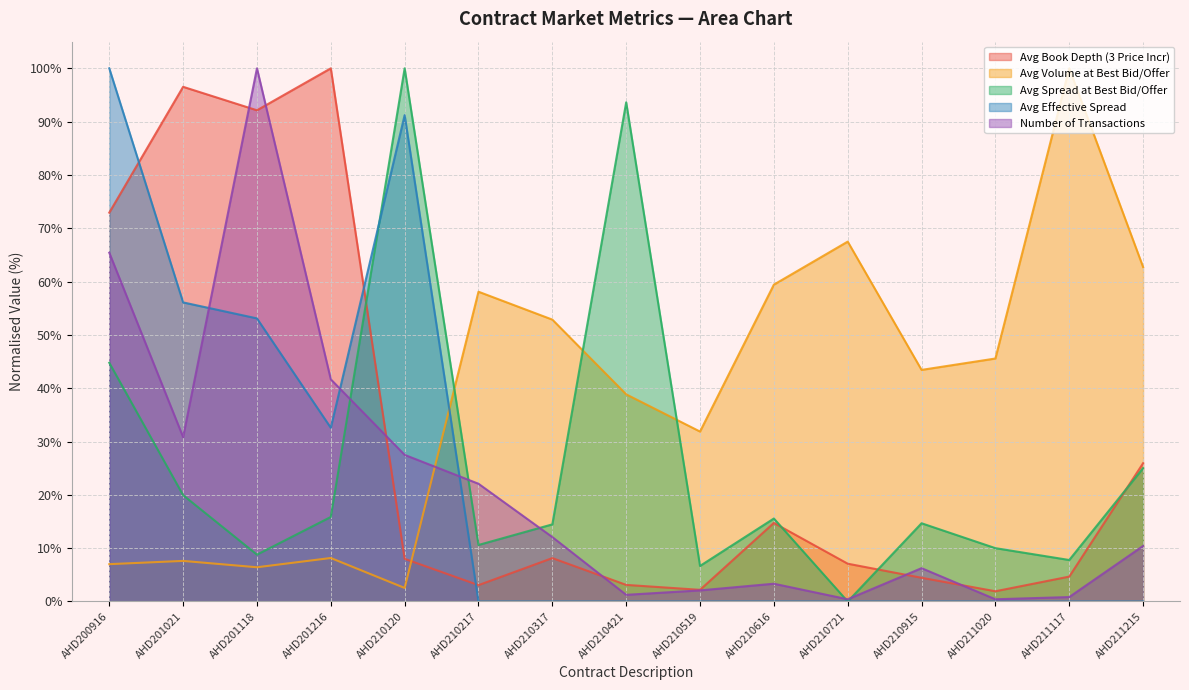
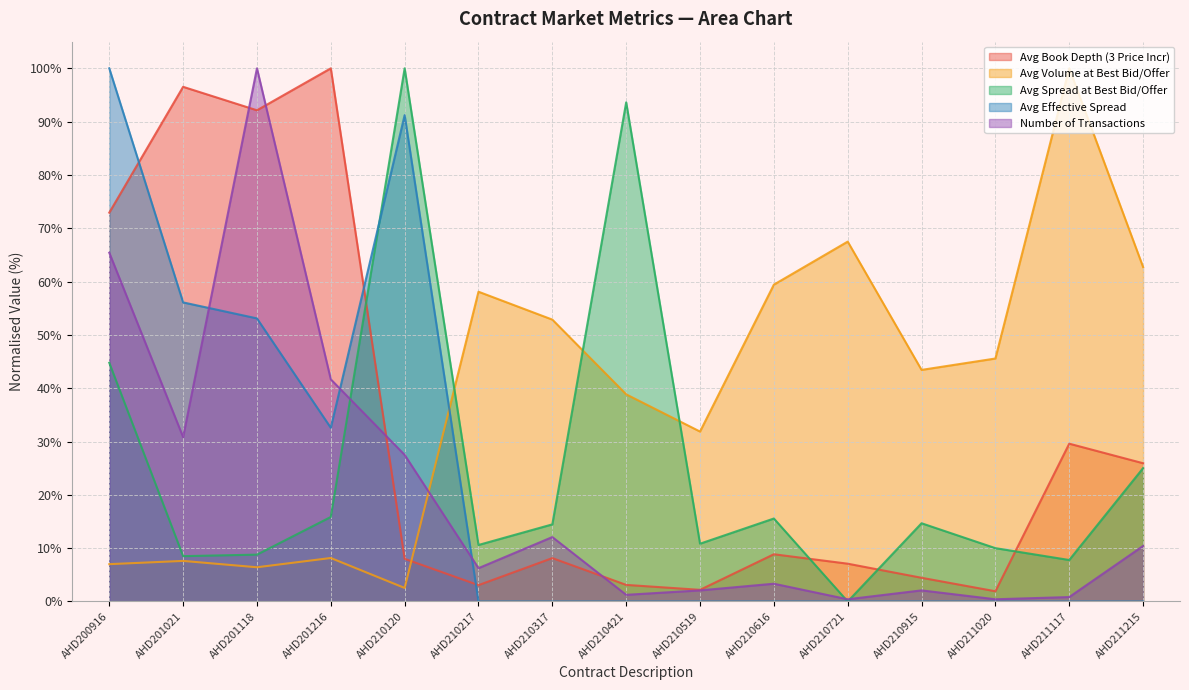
Avg Spread at Best Bid/Offer, AHD201021: 20% -> 9%
Number of Transactions, AHD210217: 22% -> 6%
Avg Spread at Best Bid/Offer, AHD210519: 7% -> 11%
Avg Book Depth (3 Price Incr), AHD210616: 15% -> 9%
Number of Transactions, AHD210915: 6% -> 2%
Avg Book Depth (3 Price Incr), AHD211117: 5% -> 30%
